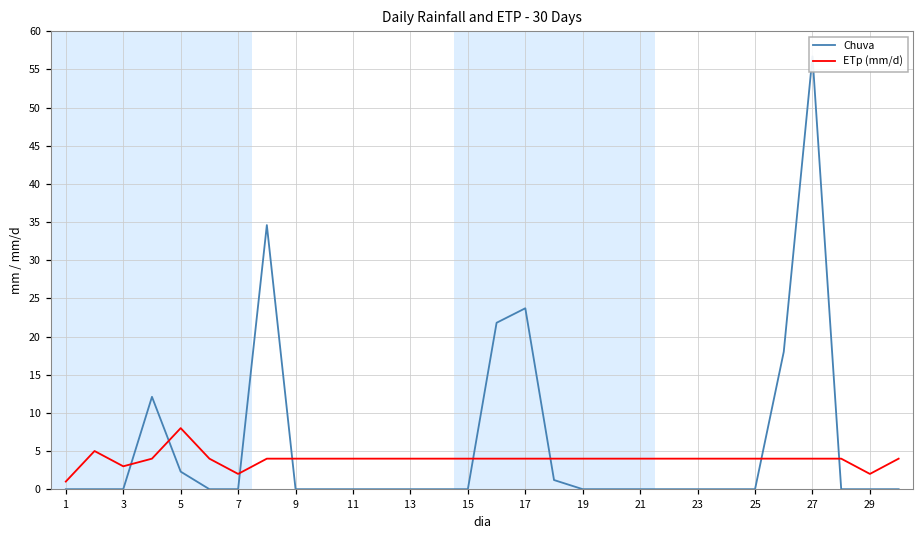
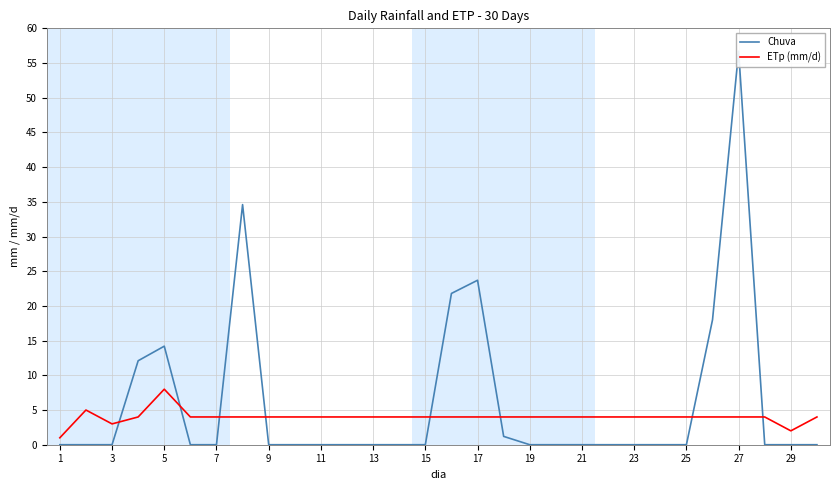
Chuva, 5: 2 -> 14
ETp (mm/d), 7: 2 -> 4
